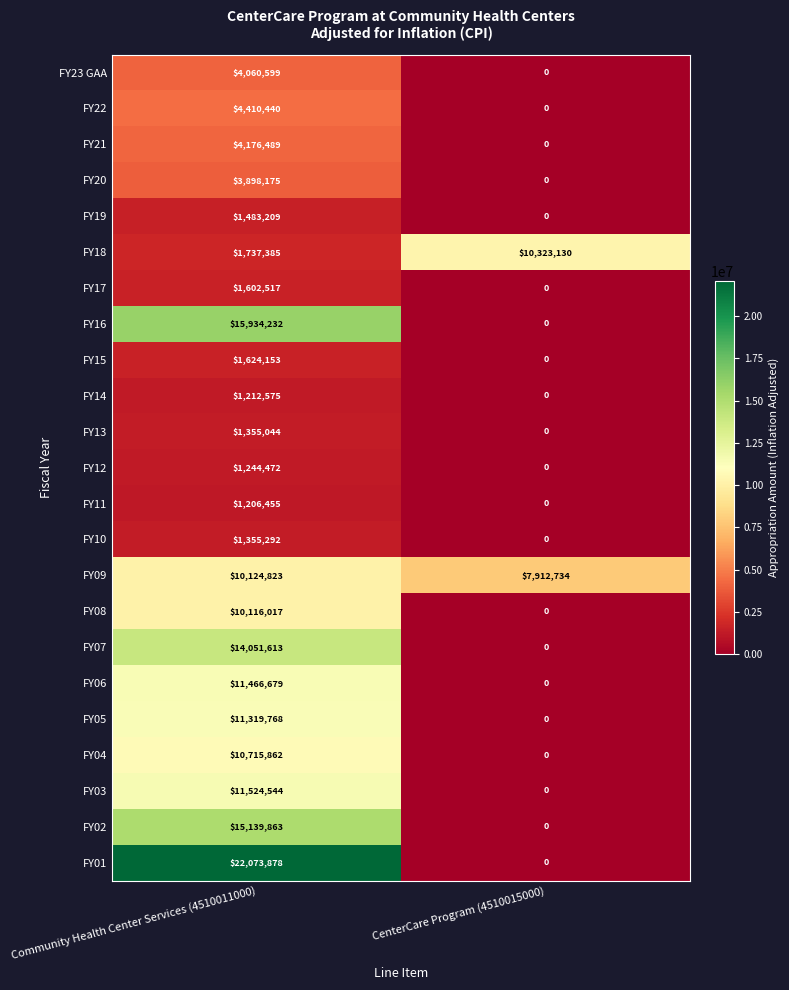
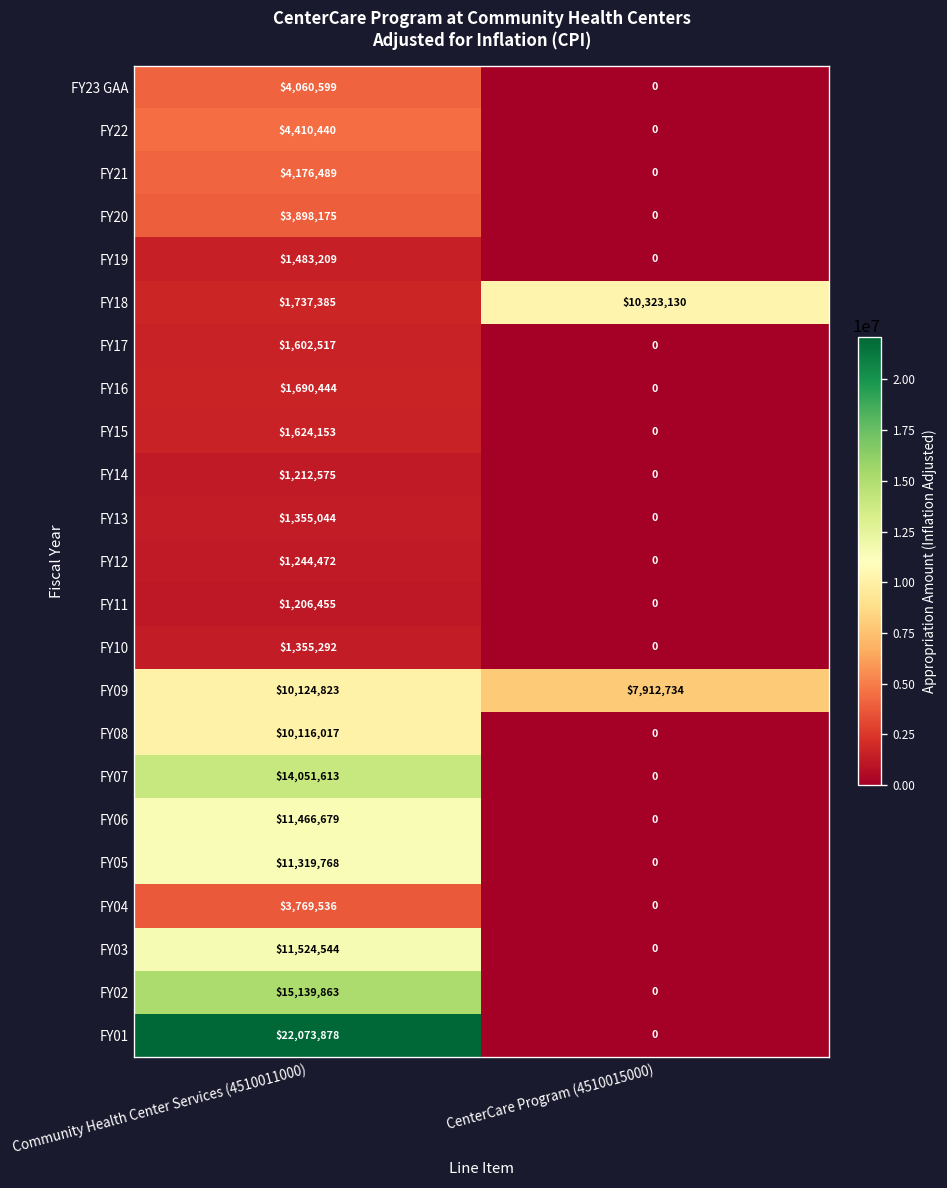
FY16, Community Health Center Services (4510011000): $15,934,232 -> $1,690,444
FY04, Community Health Center Services (4510011000): $10,715,862 -> $3,769,536
